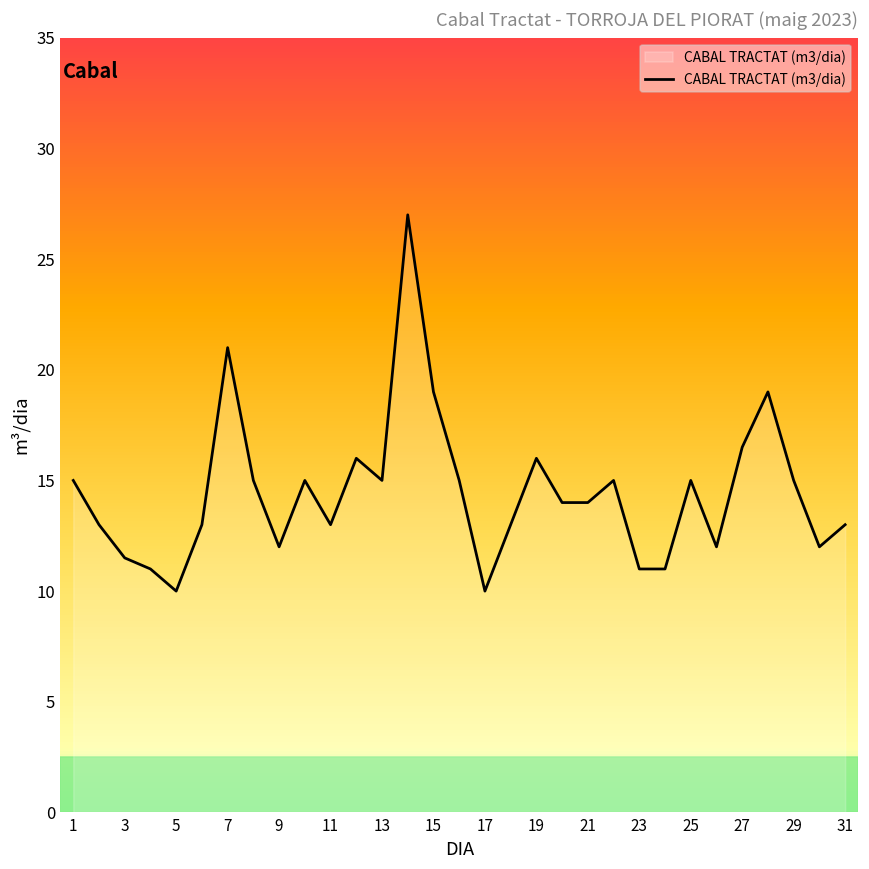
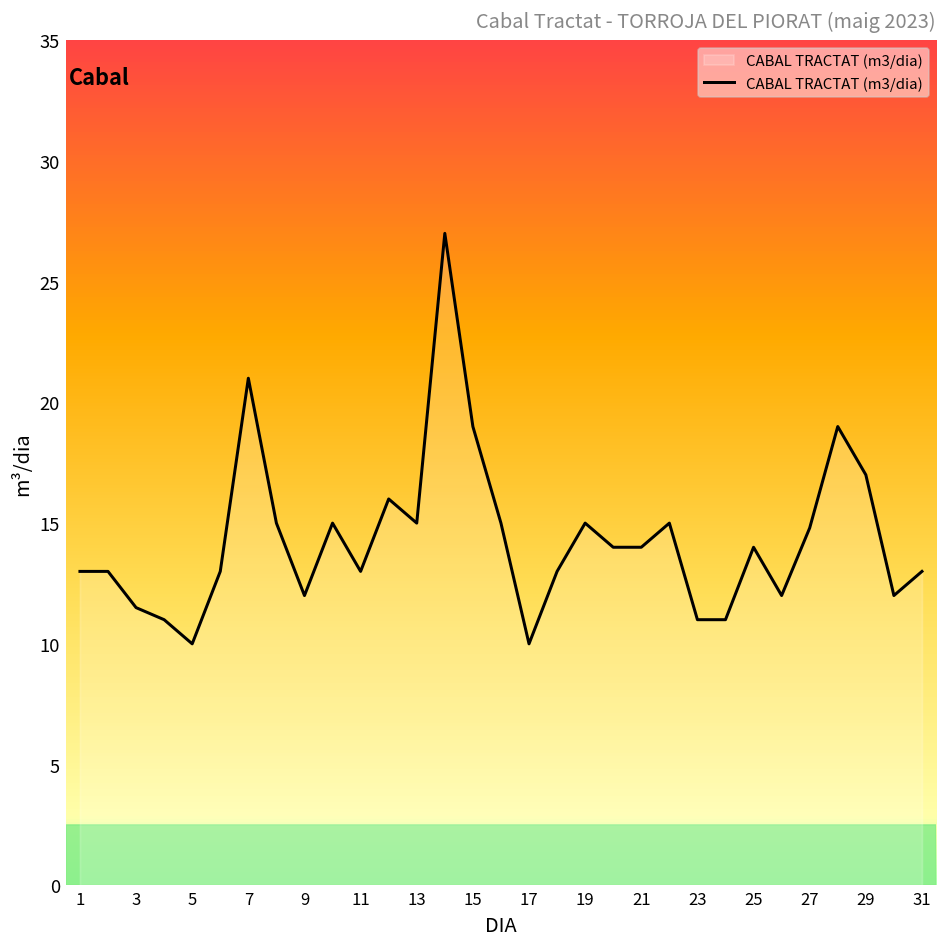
1: 15 -> 13
19: 16 -> 15
25: 15 -> 14
27: 16.5 -> 14.8
29: 15 -> 17
